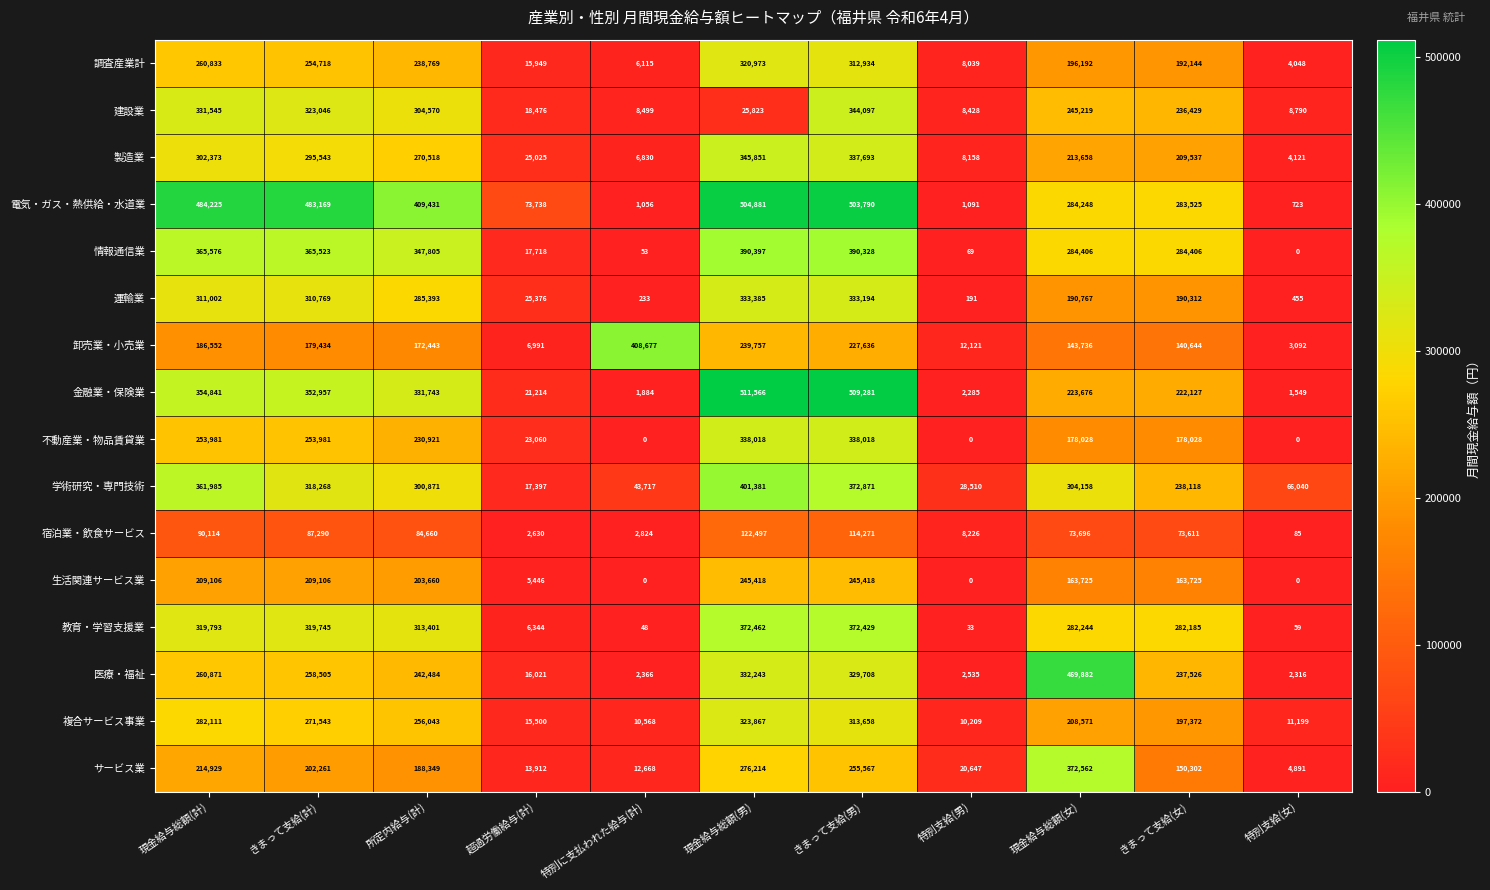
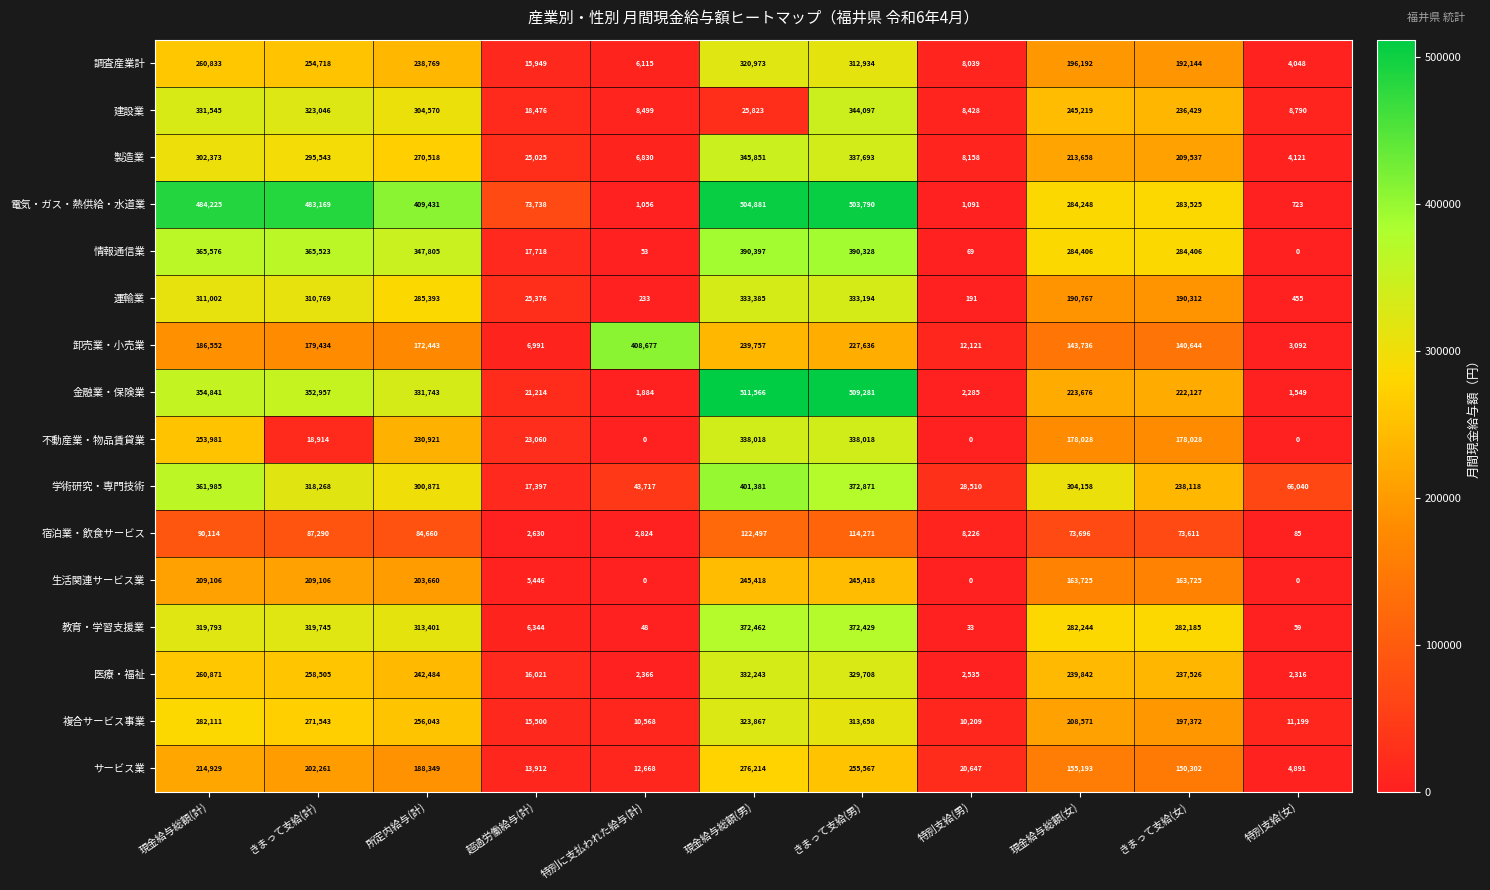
不動産業・物品賃貸業, きまって支給(計): 253,981 -> 18,914
医療・福祉, 現金給与総額(女): 469,882 -> 239,842
サービス業, 現金給与総額(女): 372,562 -> 155,193
